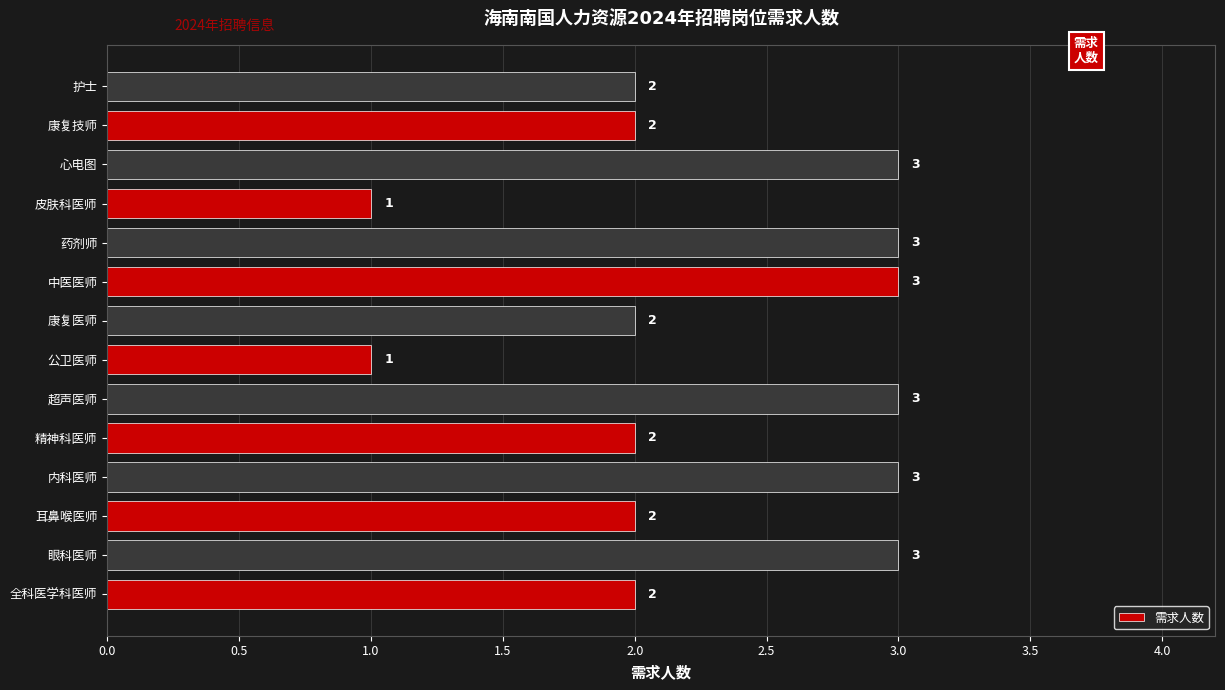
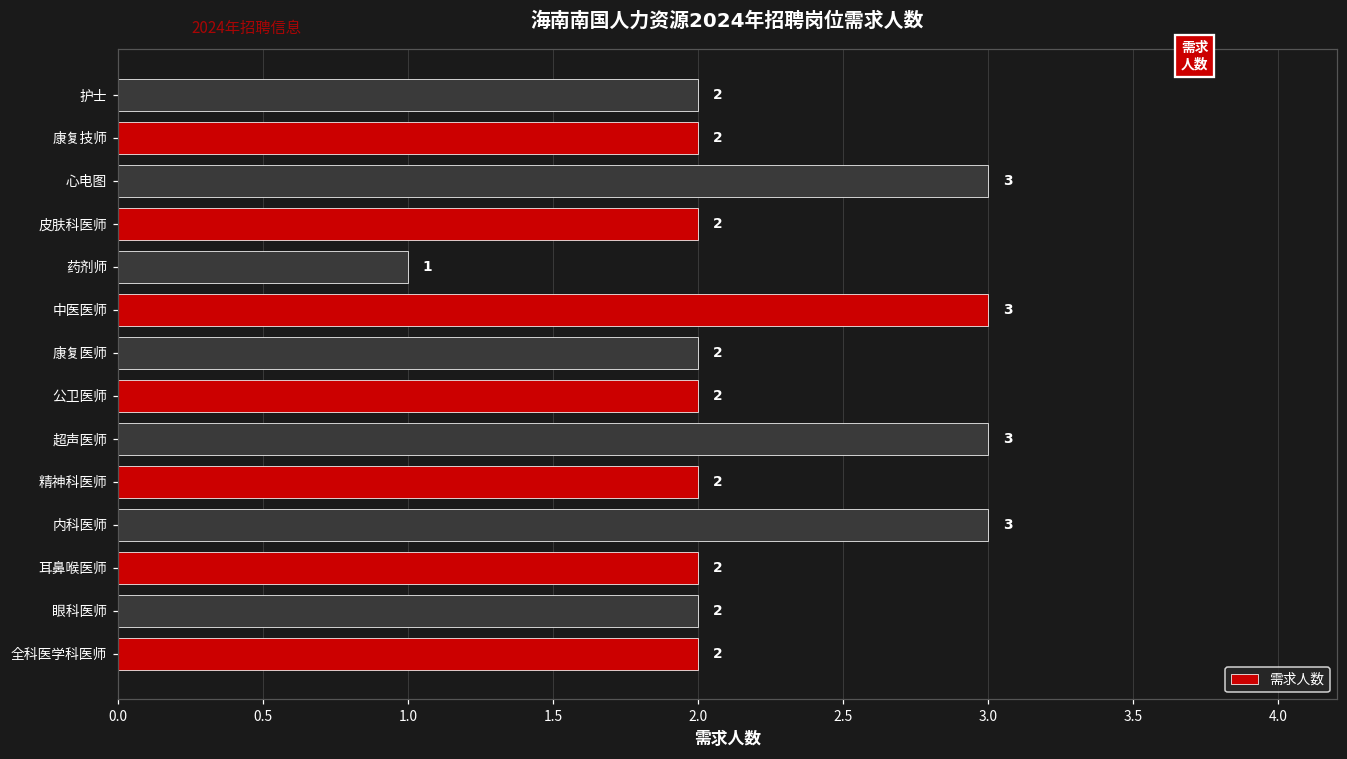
皮肤科医师: 1 -> 2
药剂师: 3 -> 1
公卫医师: 1 -> 2
眼科医师: 3 -> 2
